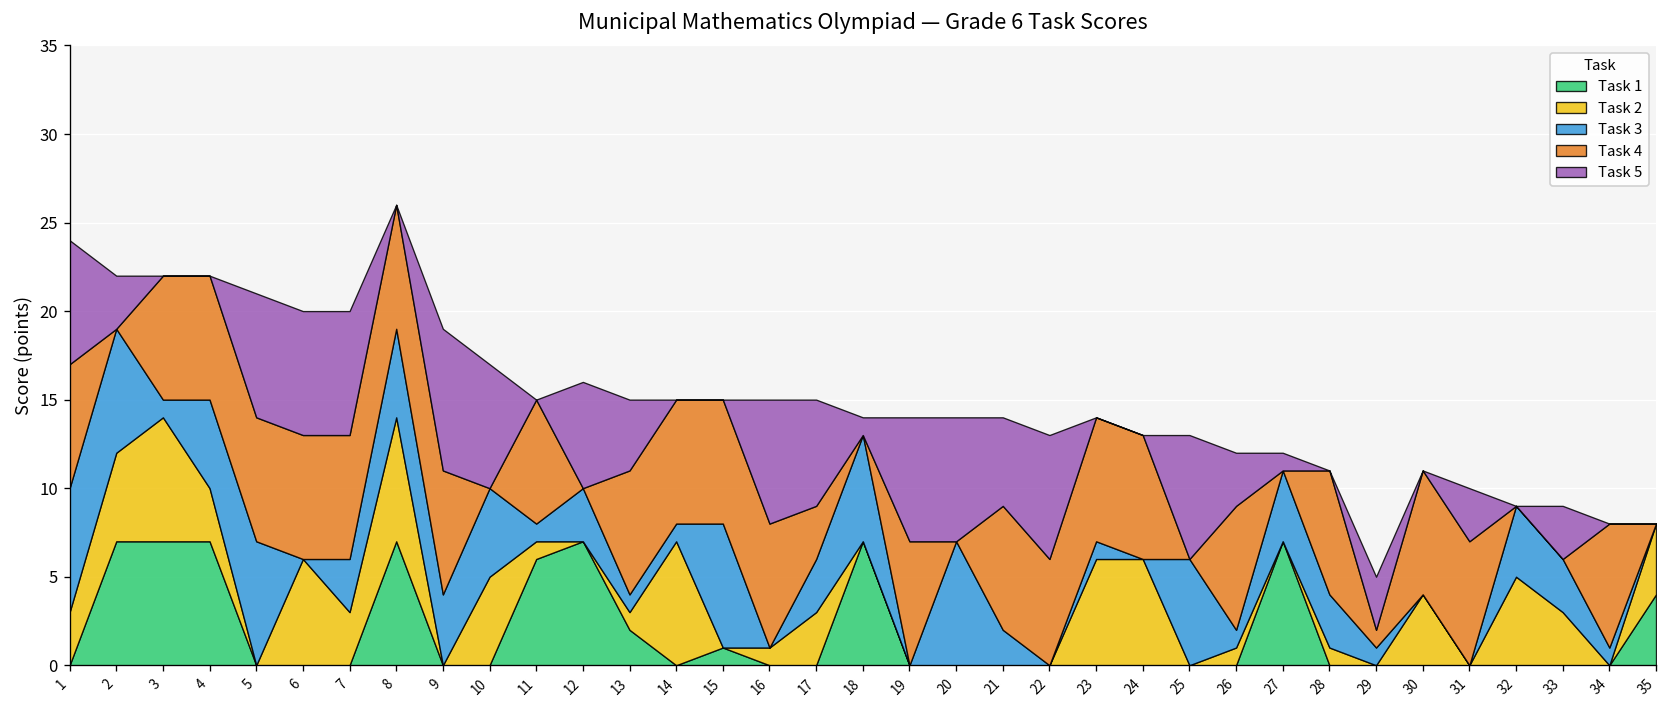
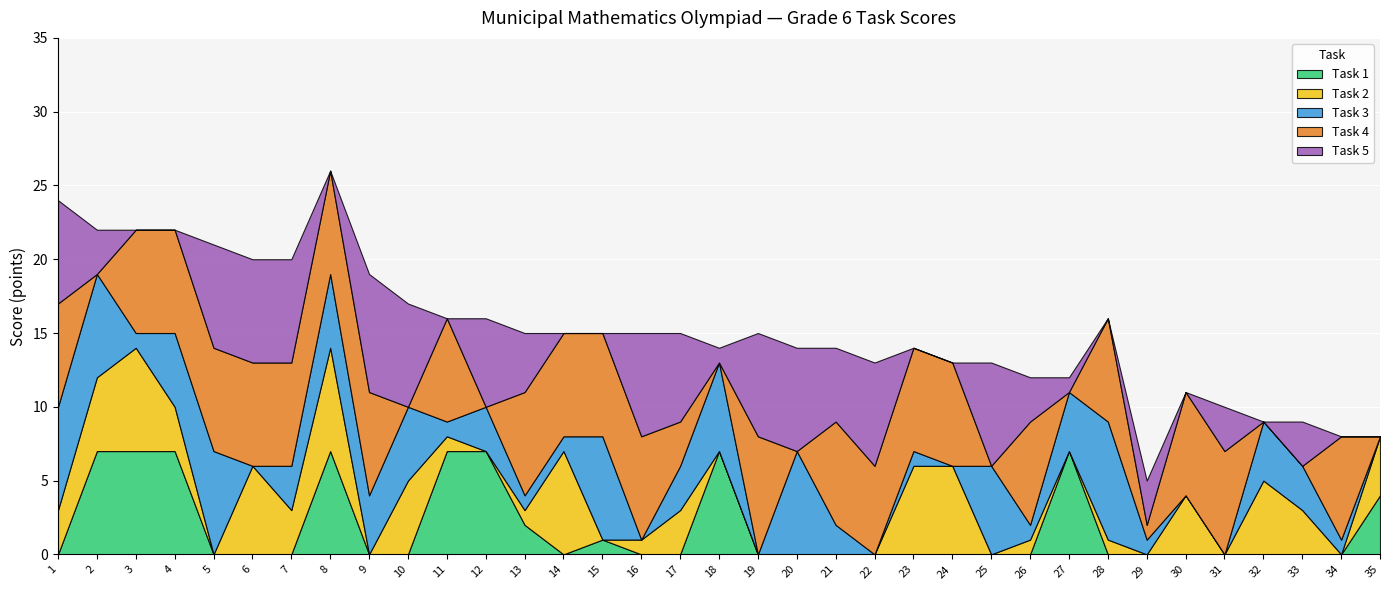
Task 1, 11: 6 -> 7
Task 4, 19: 7 -> 8
Task 3, 28: 3 -> 8
